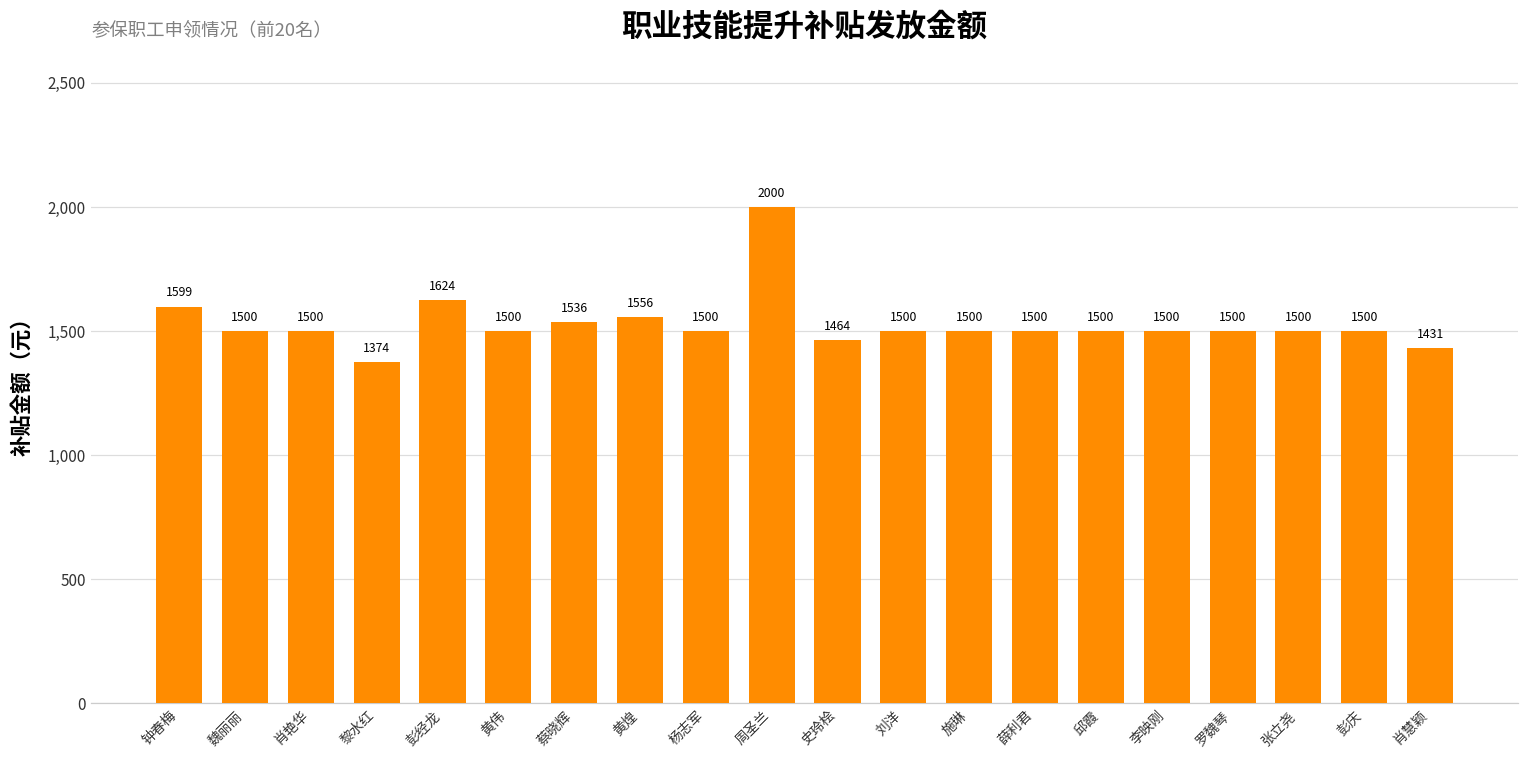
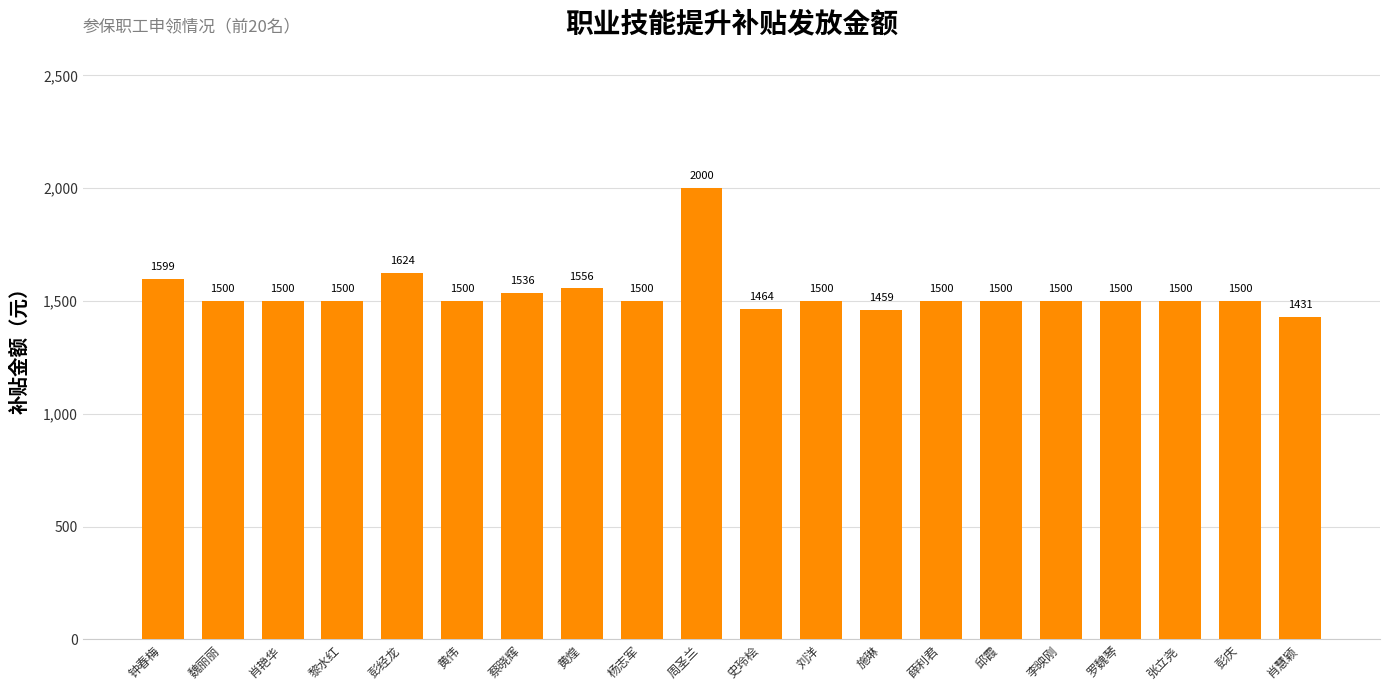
黎水红: 1374 -> 1500
施琳: 1500 -> 1459
